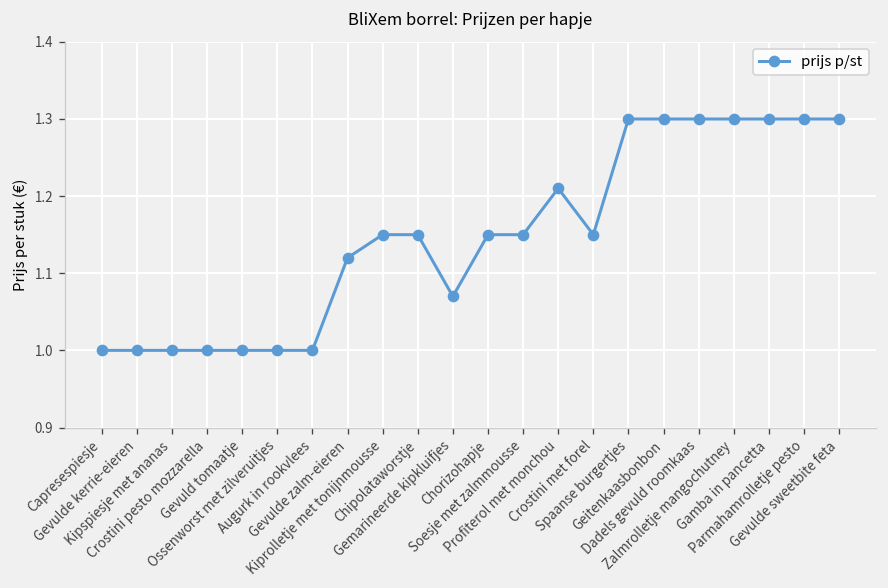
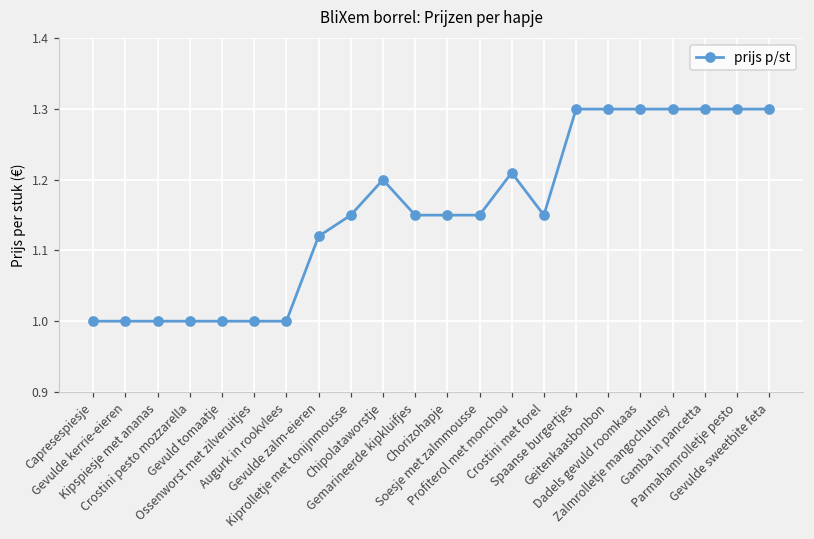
Chipolataworstje: 1.15 -> 1.20
Gemarineerde kipkluifjes: 1.07 -> 1.15
